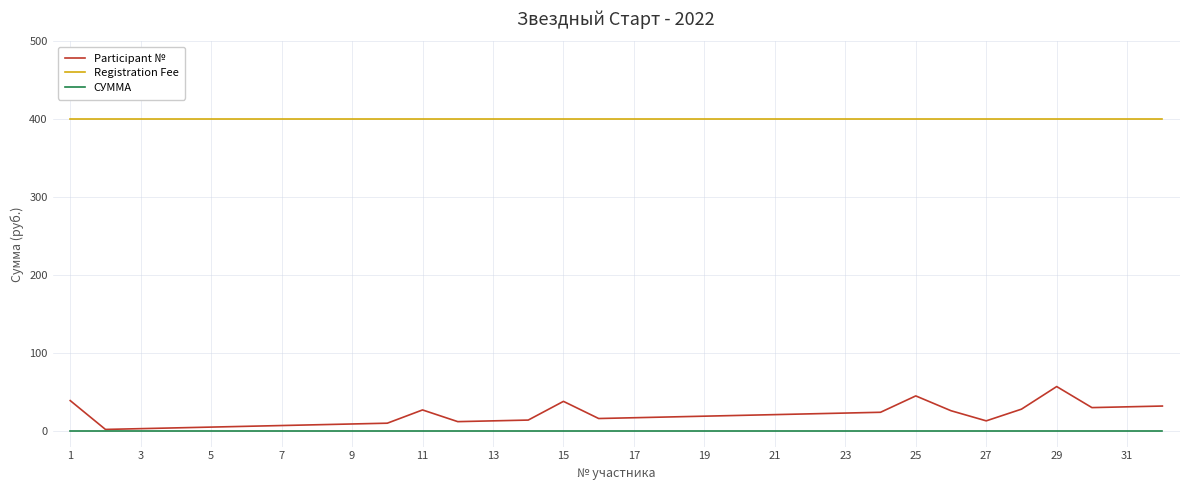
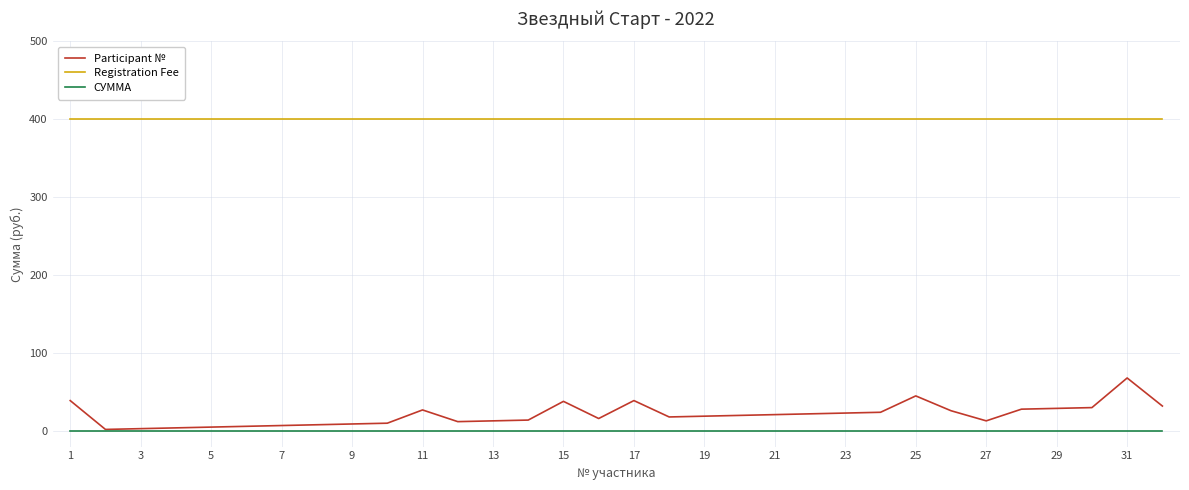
Participant №, 17: 20 -> 40
Participant №, 29: 60 -> 30
Participant №, 31: 30 -> 70
